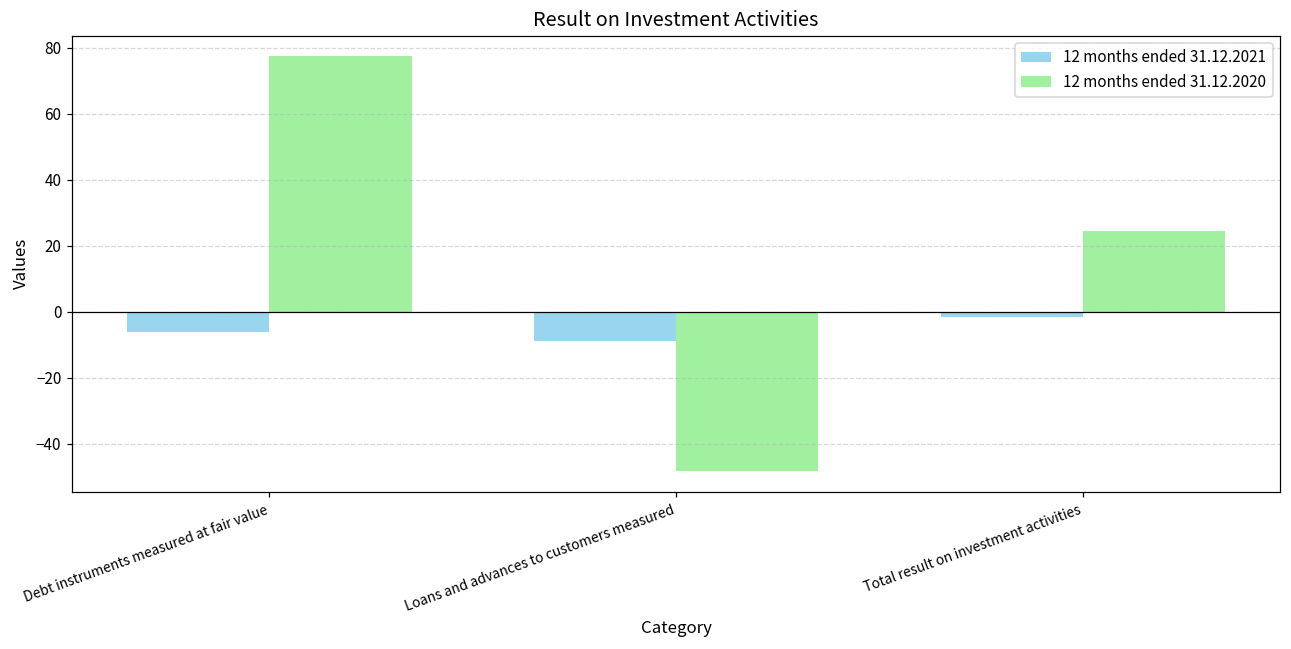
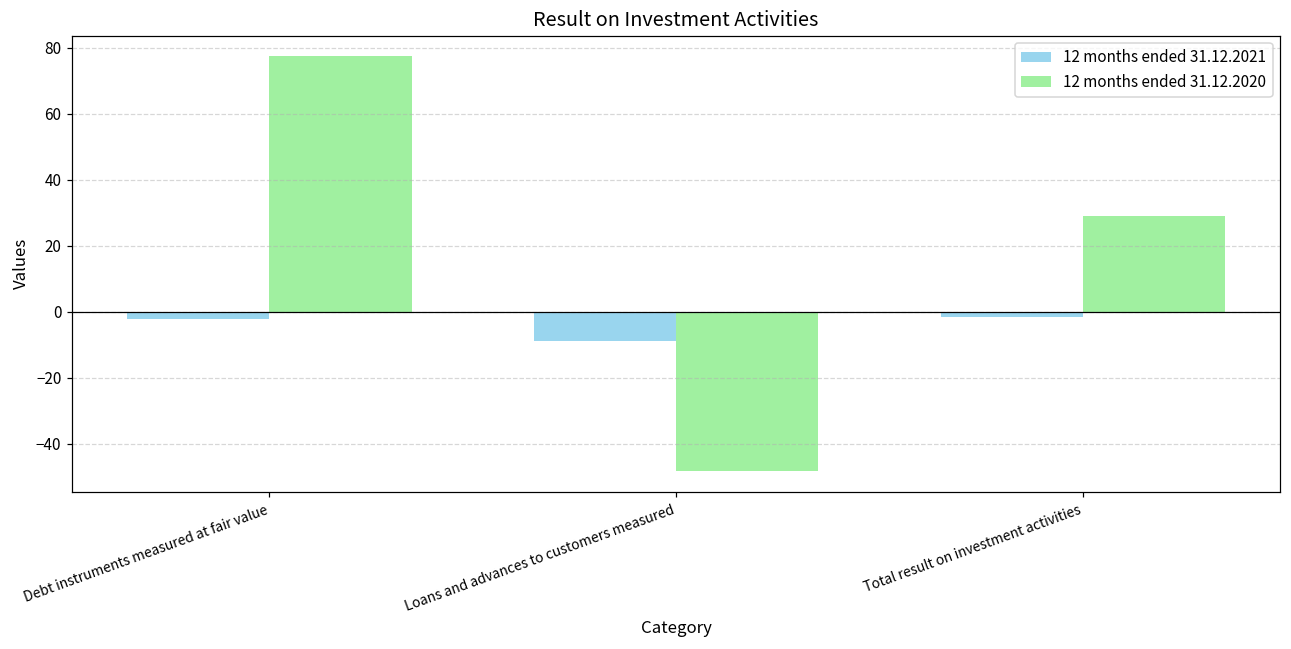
12 months ended 31.12.2021, Debt instruments measured at fair value: -6 -> -2
12 months ended 31.12.2020, Total result on investment activities: 24 -> 29
